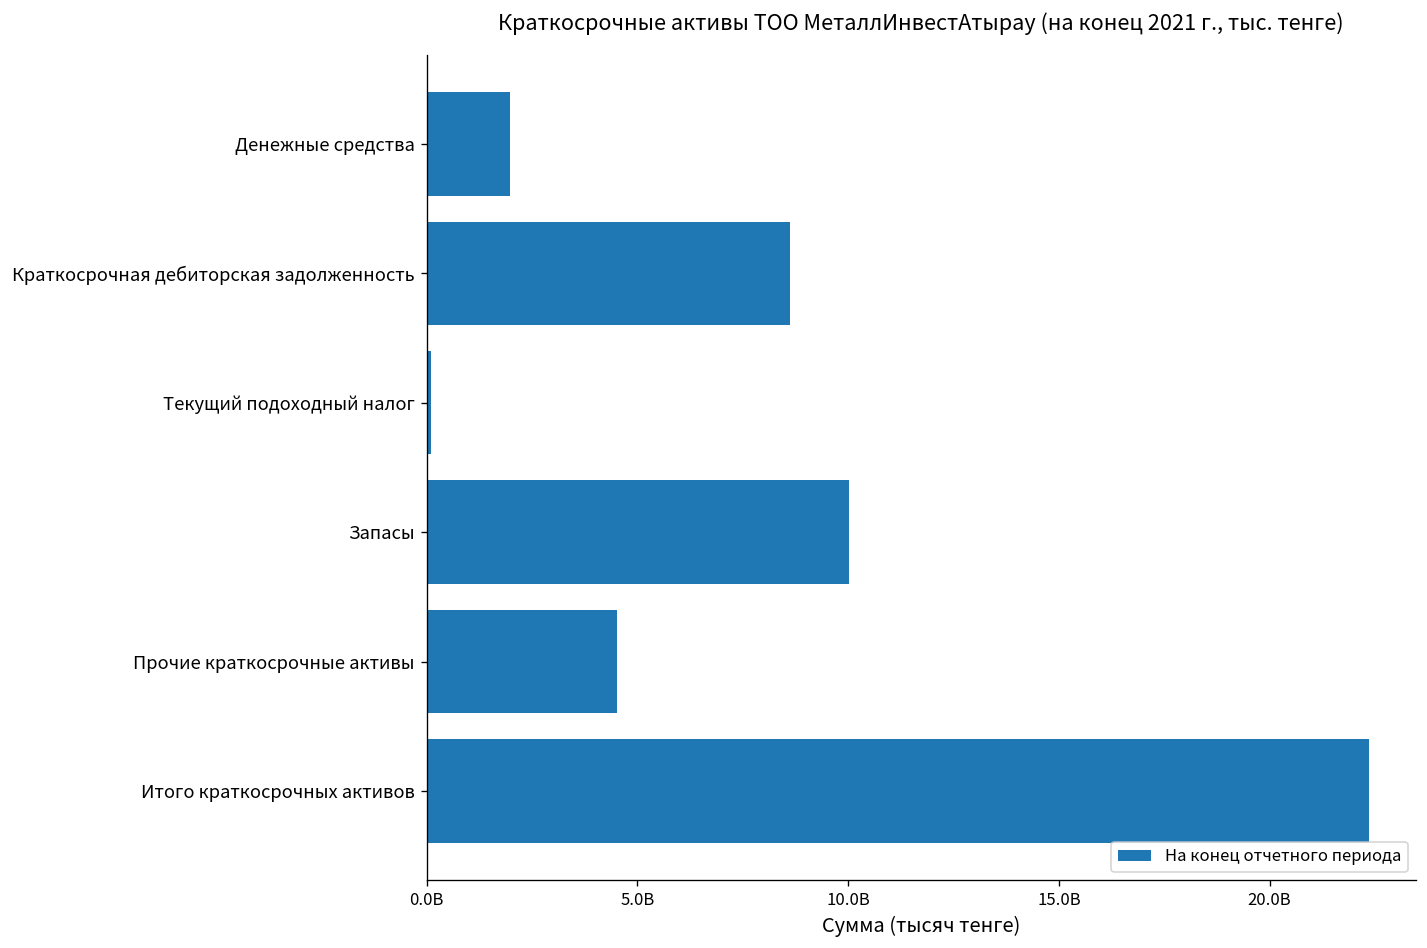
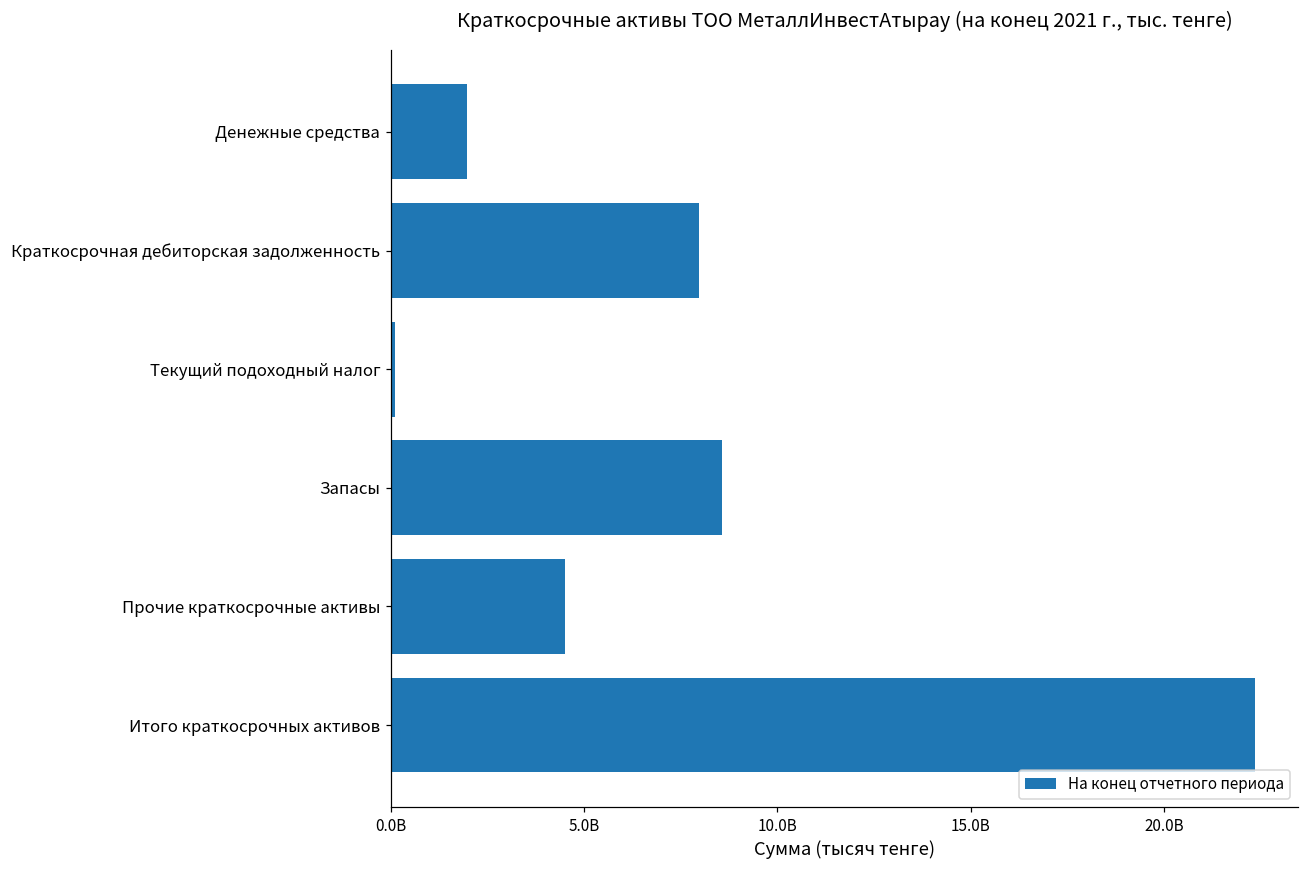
Краткосрочная дебиторская задолженность: 8600000000 -> 8000000000
Запасы: 10000000000 -> 8600000000
